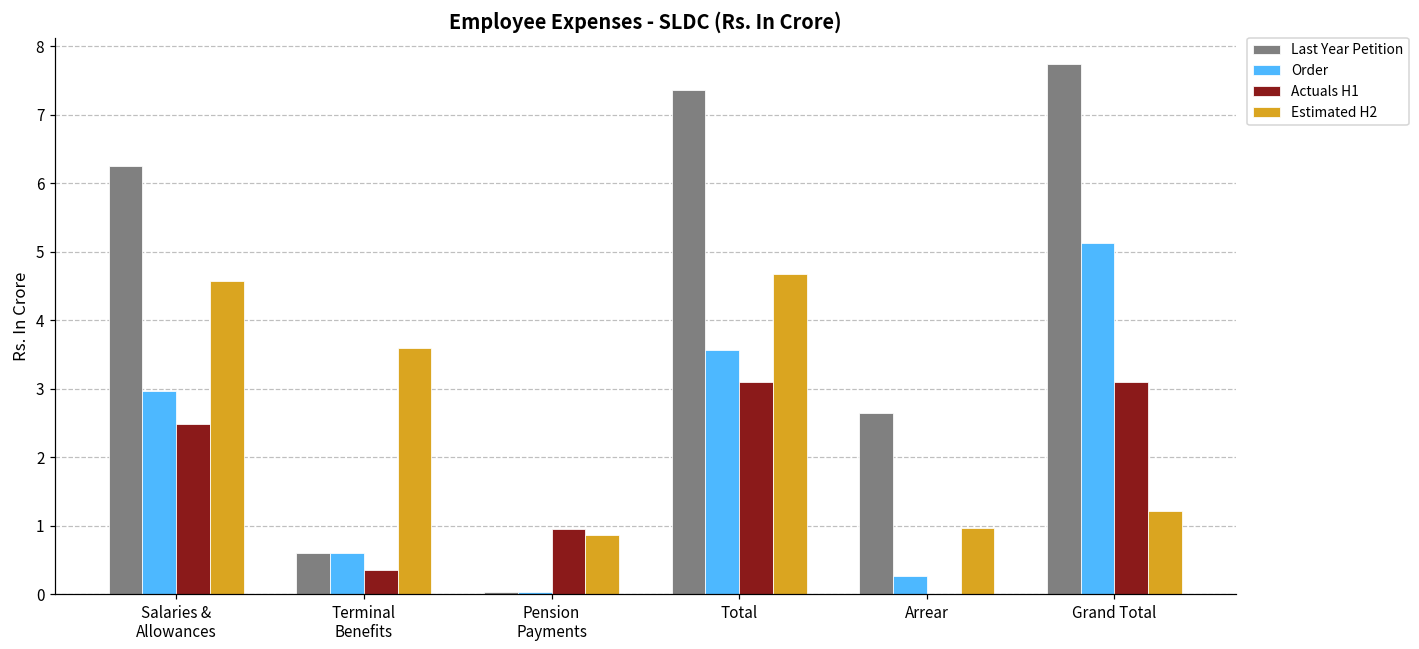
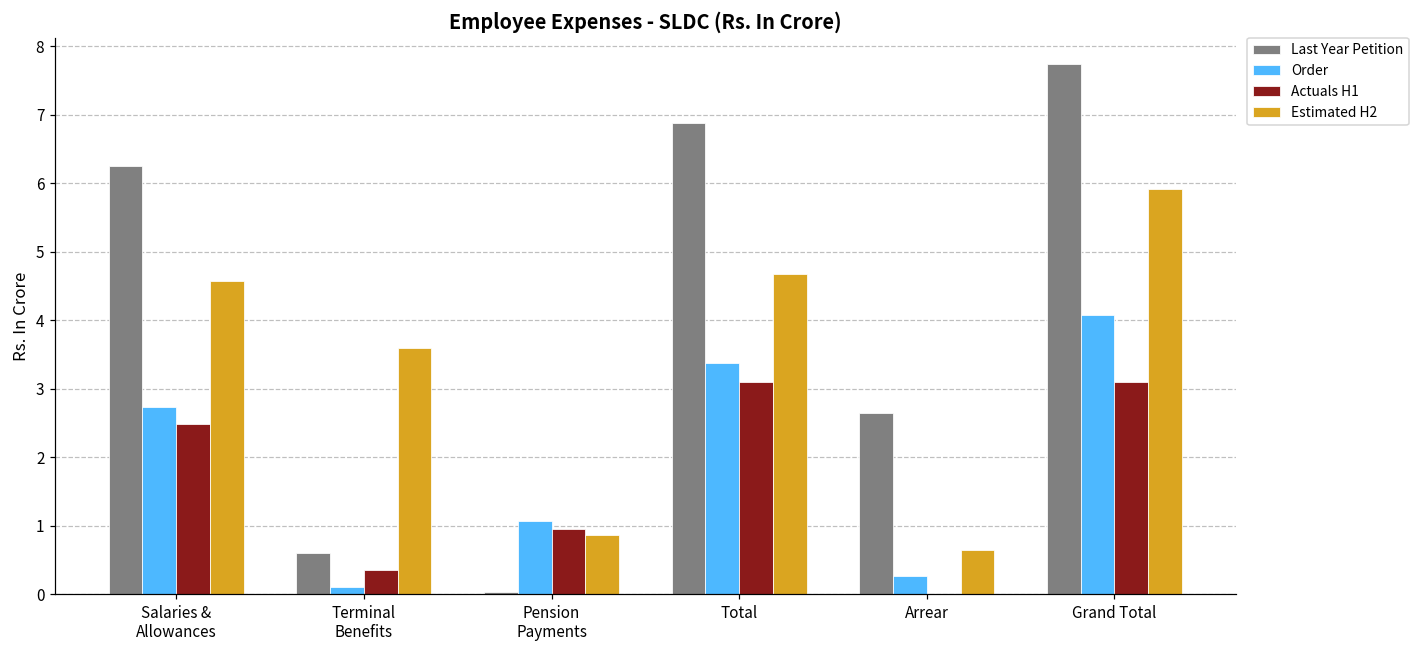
Order, Salaries & Allowances: 3.0 -> 2.7
Order, Terminal Benefits: 0.6 -> 0.1
Order, Pension Payments: 0.0 -> 1.1
Last Year Petition, Total: 7.4 -> 6.9
Order, Total: 3.6 -> 3.4
Estimated H2, Arrear: 1.0 -> 0.7
Order, Grand Total: 5.1 -> 4.1
Estimated H2, Grand Total: 1.2 -> 5.9
